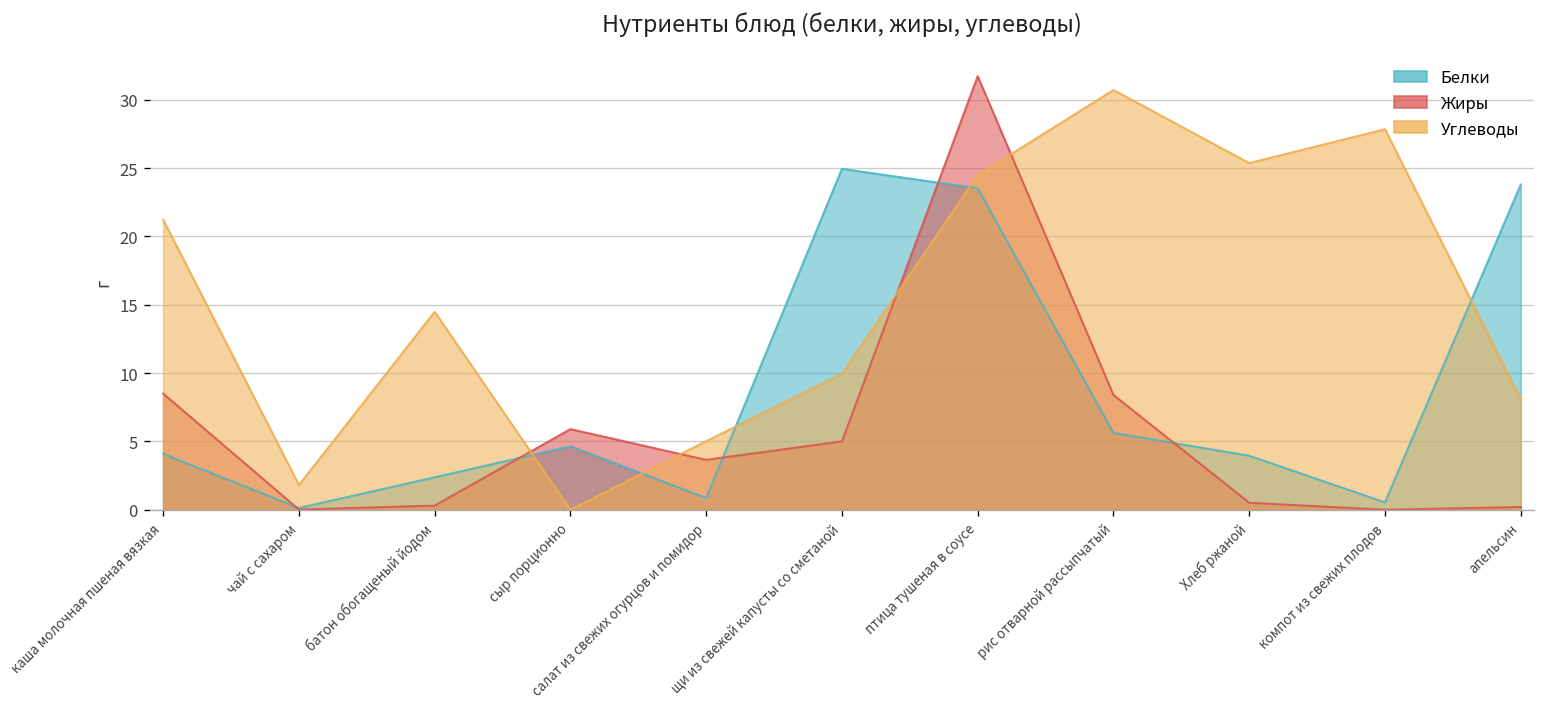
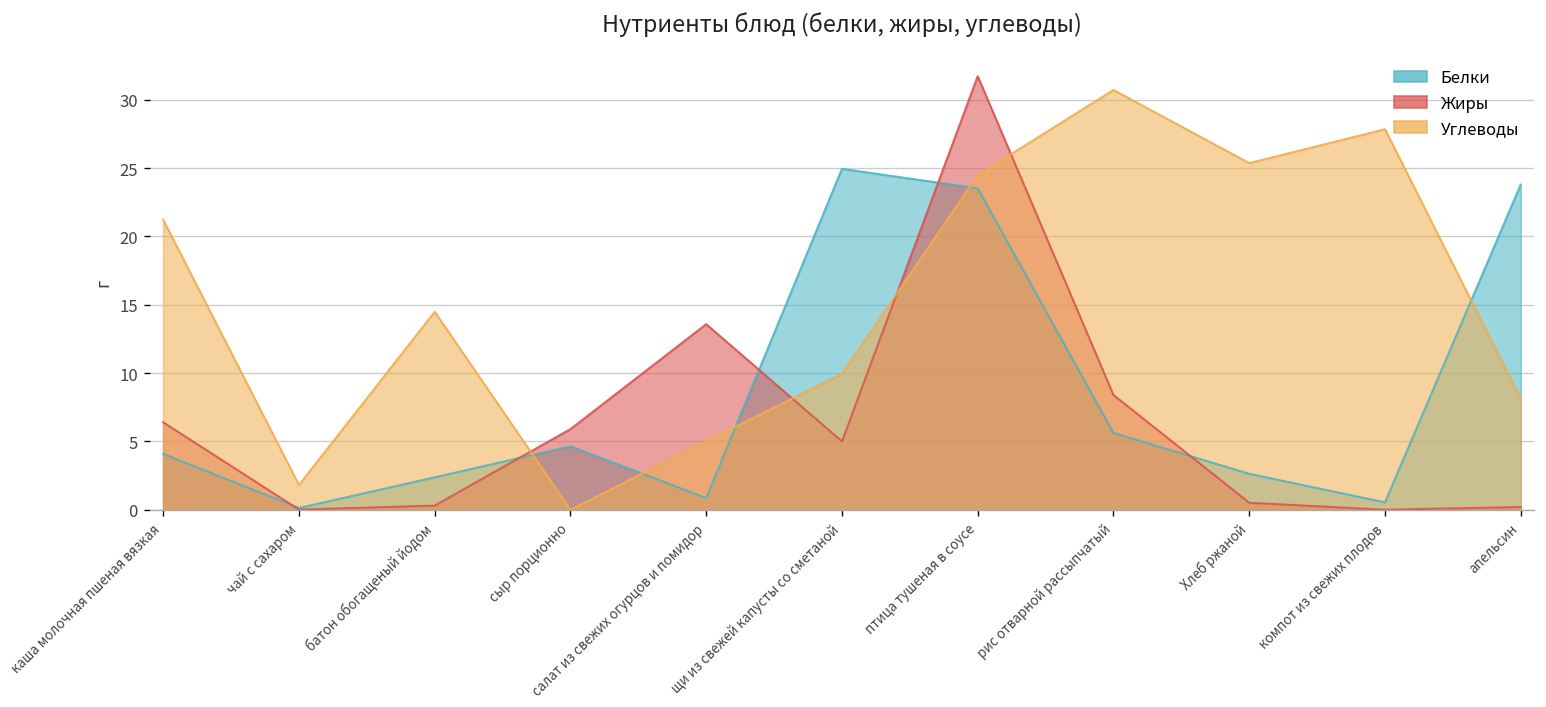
Жиры, каша молочная пшеная вязкая: 8.5 -> 6.4
Жиры, салат из свежих огурцов и помидор: 3.7 -> 13.6
Белки, Хлеб ржаной: 4.0 -> 2.6
